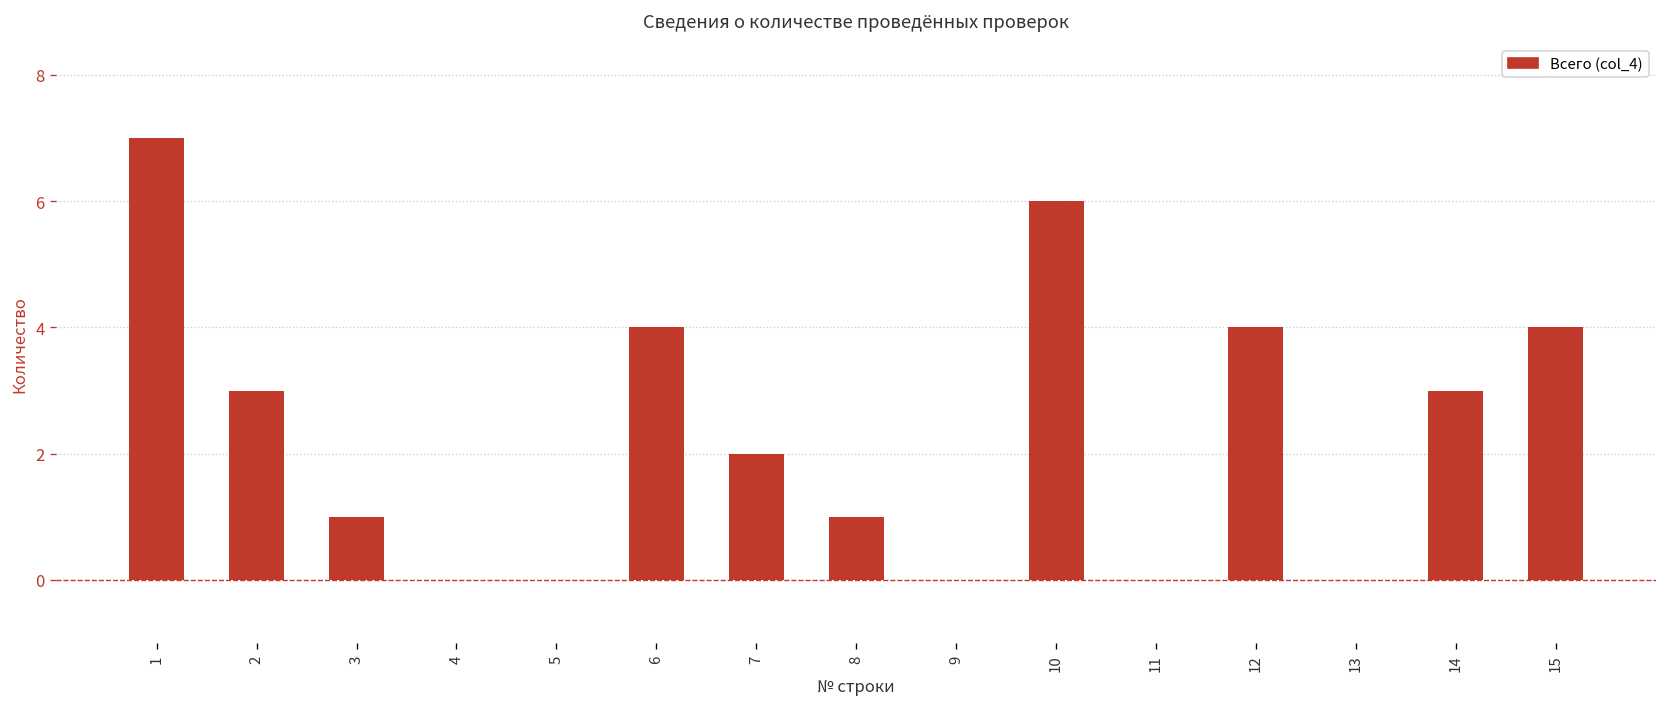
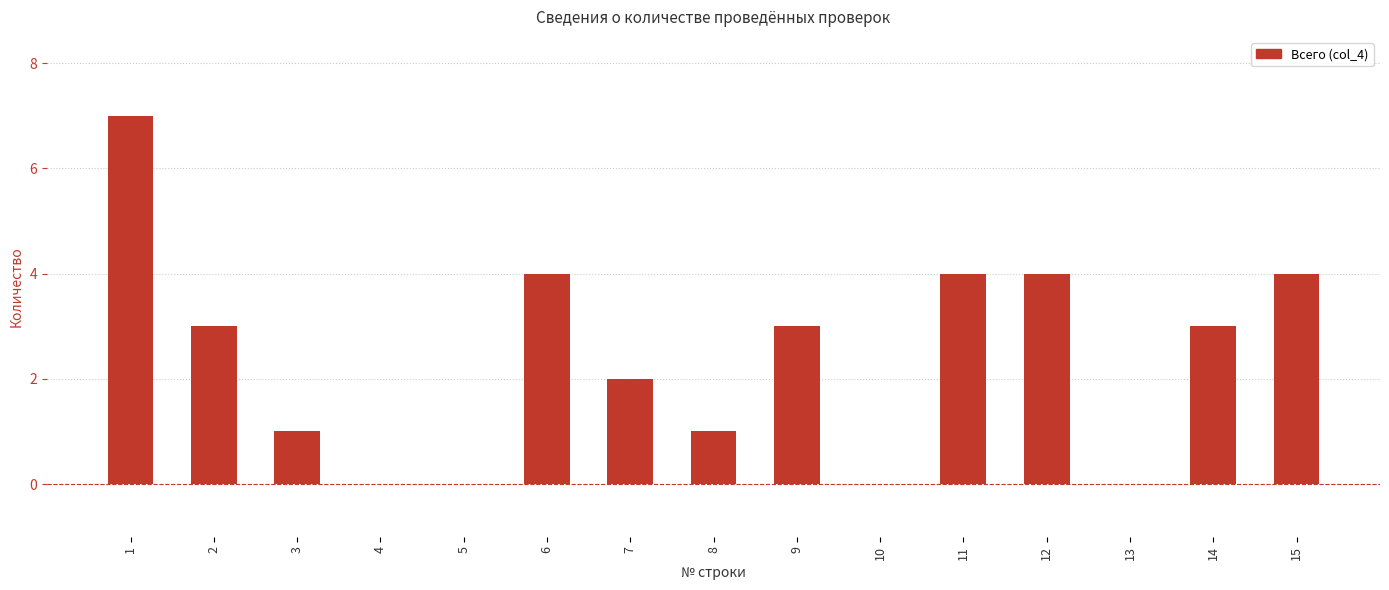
9: 0 -> 3
10: 6 -> 0
11: 0 -> 4
